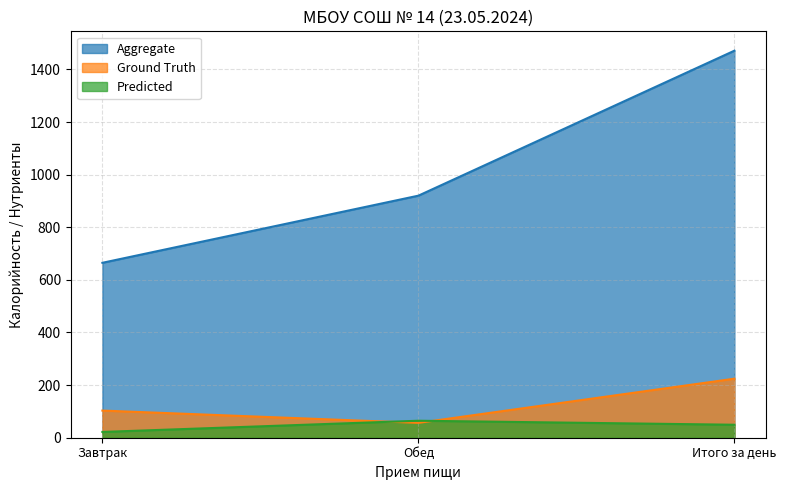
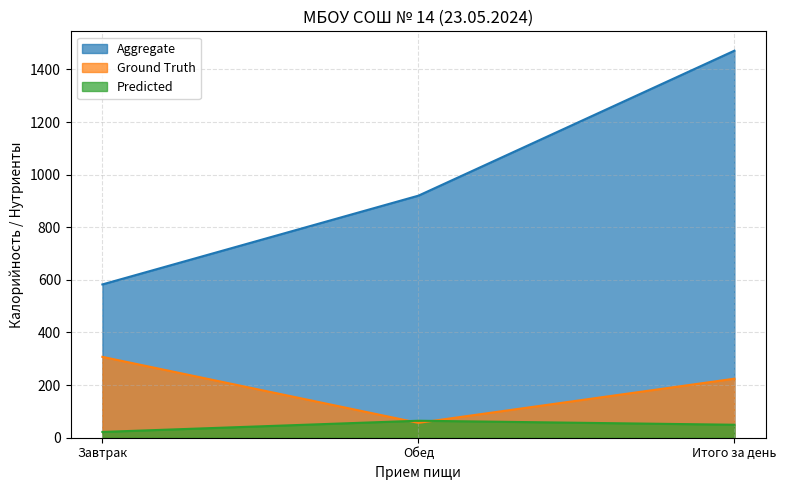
Aggregate, Завтрак: 660 -> 580
Ground Truth, Завтрак: 100 -> 310
